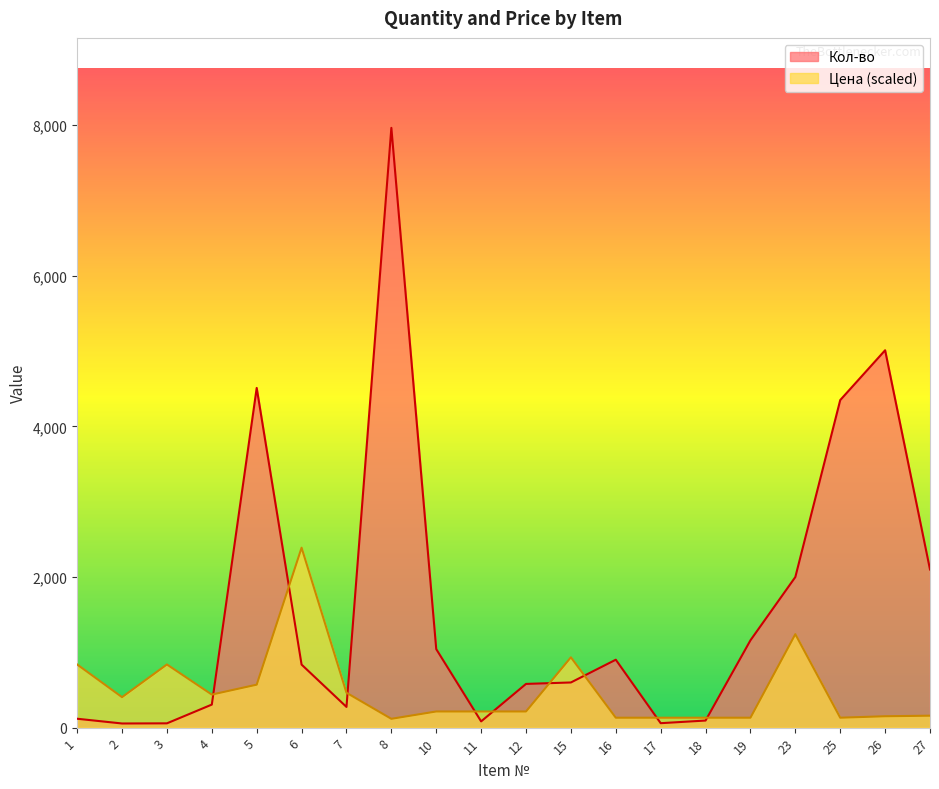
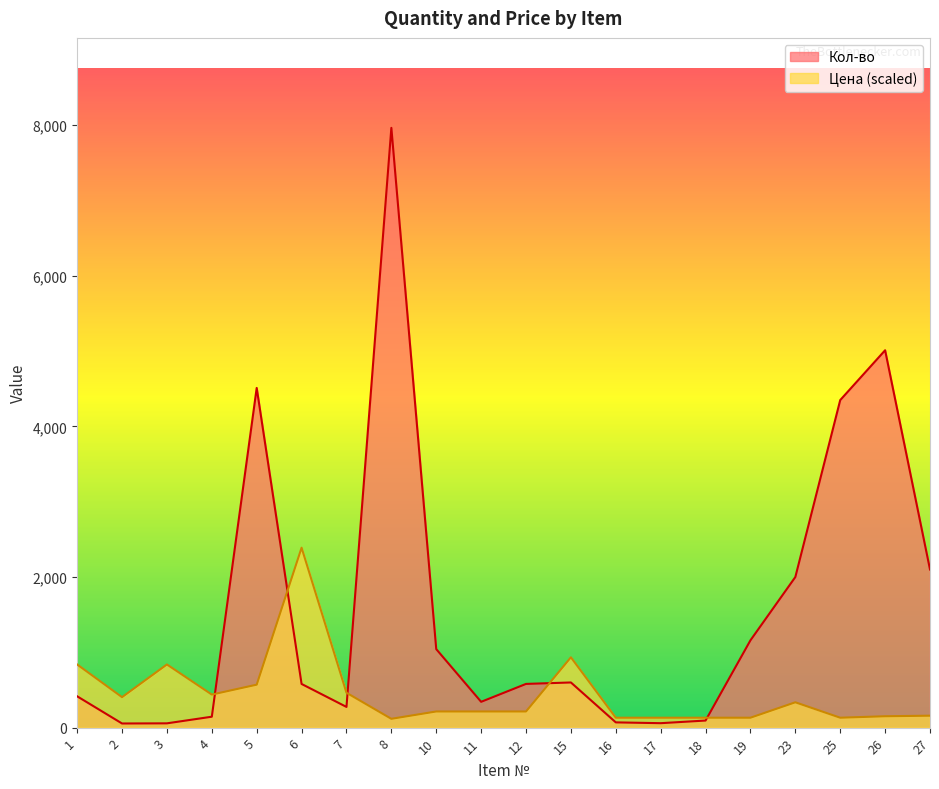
Кол-во, 1: 100 -> 400
Кол-во, 4: 300 -> 100
Кол-во, 6: 800 -> 600
Кол-во, 11: 100 -> 300
Кол-во, 16: 900 -> 100
Цена (scaled), 23: 1,200 -> 300
